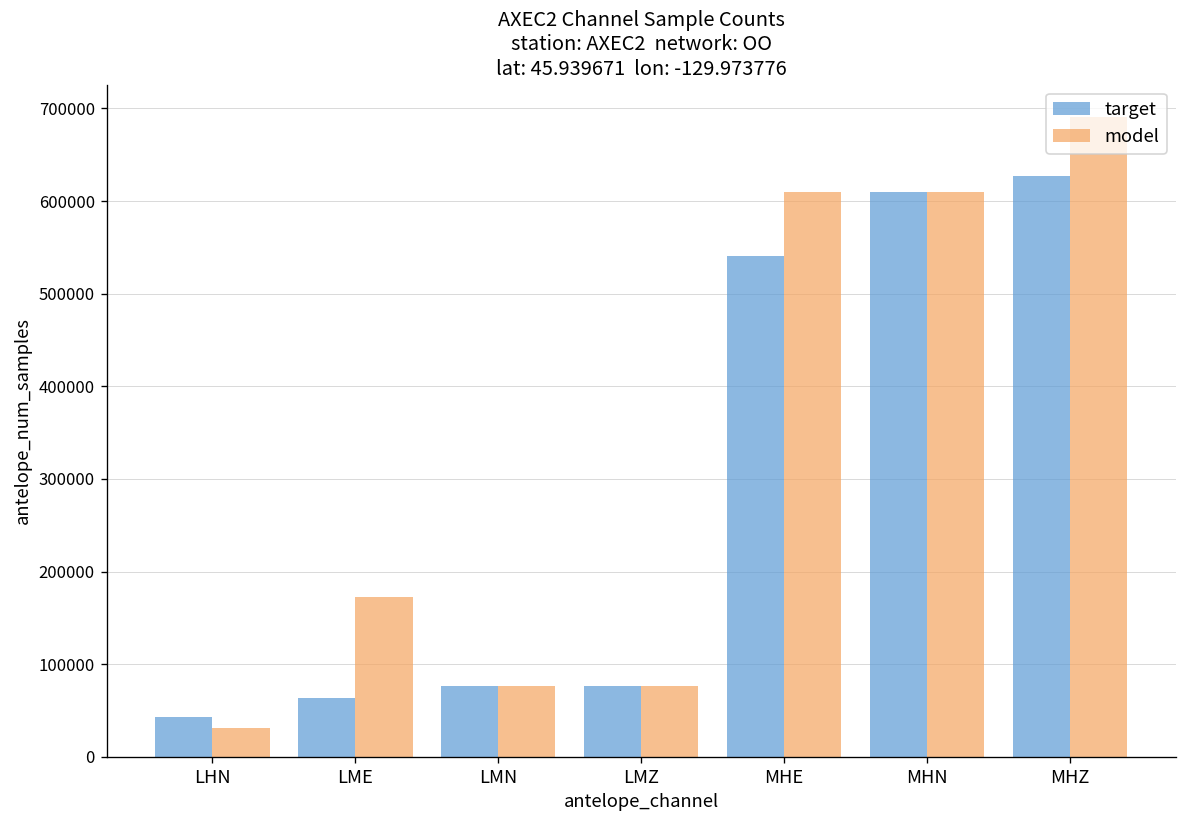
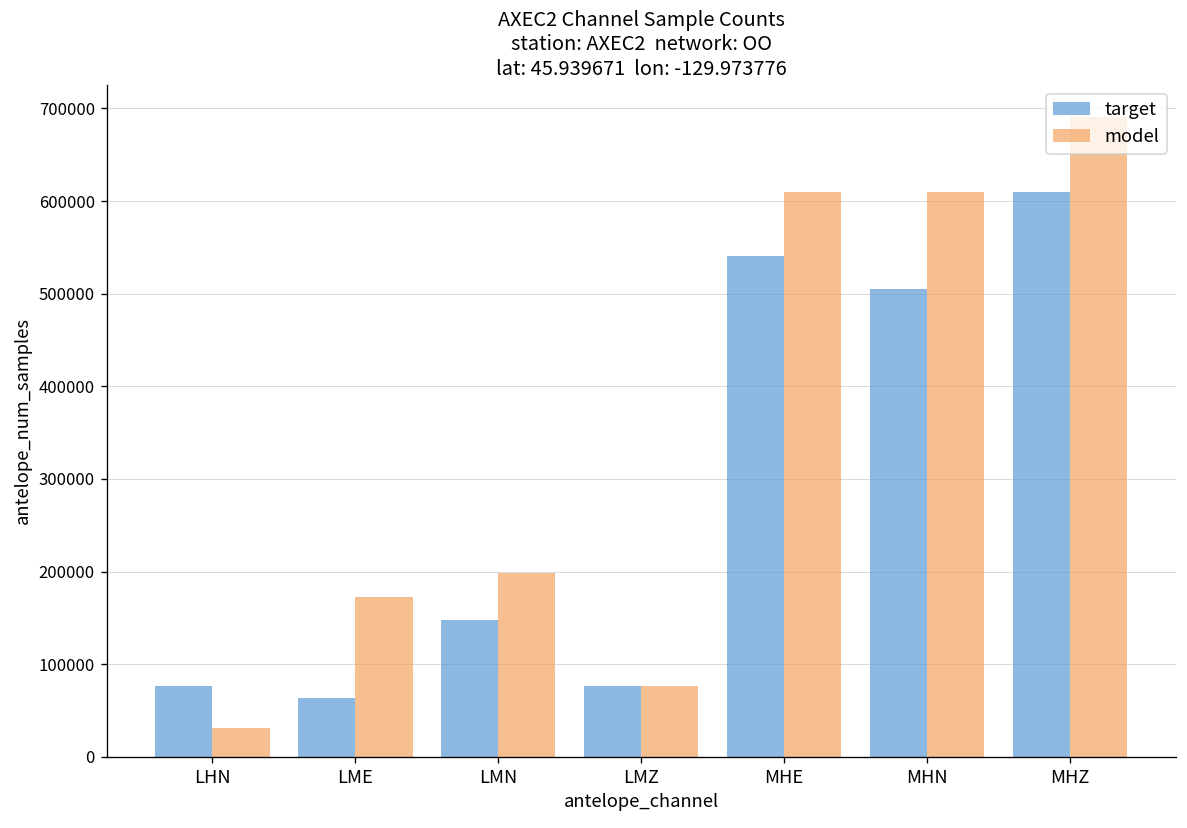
target, LHN: 40000 -> 80000
target, LMN: 80000 -> 150000
model, LMN: 80000 -> 200000
target, MHN: 610000 -> 500000
target, MHZ: 630000 -> 610000
